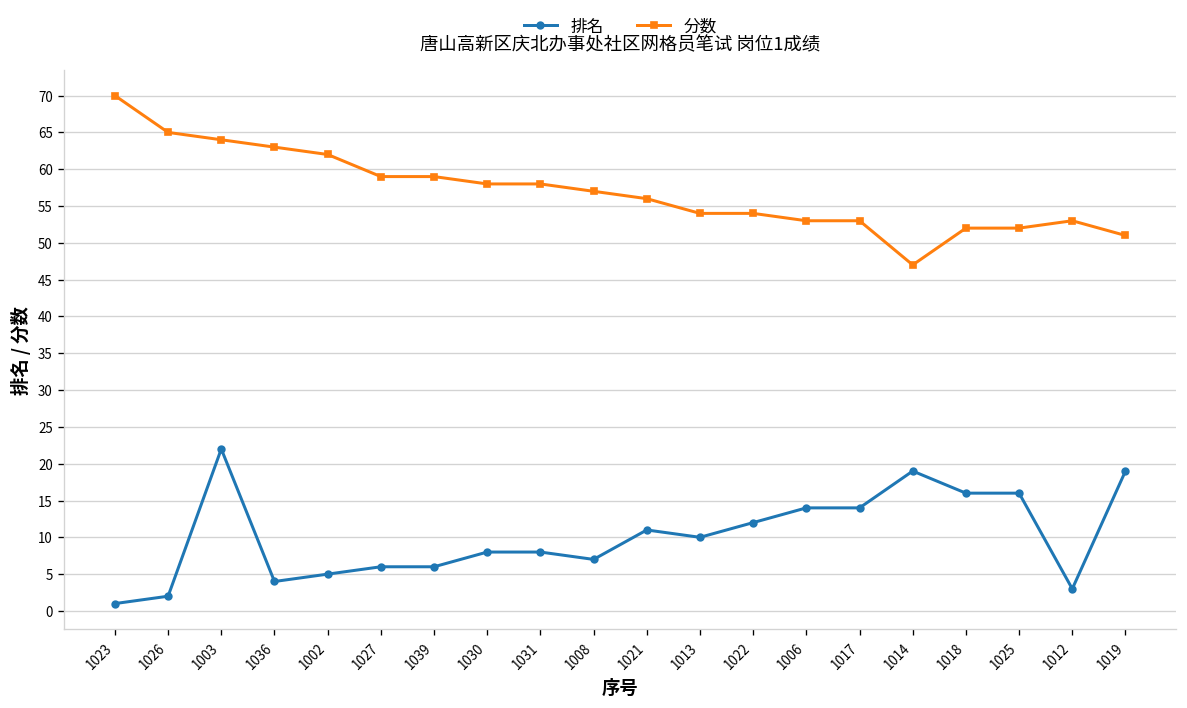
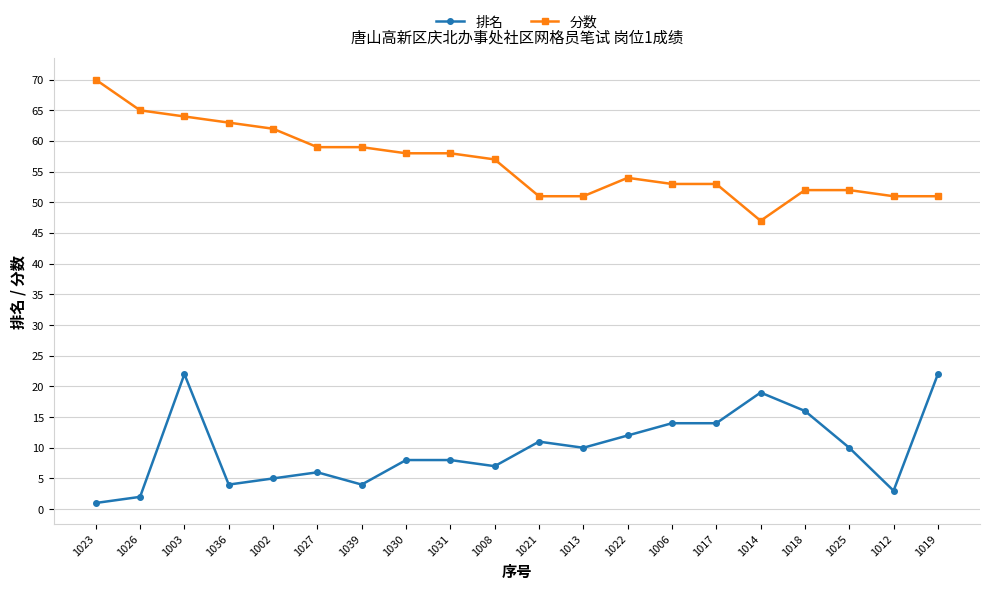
排名, 1039: 6 -> 4
分数, 1021: 56 -> 51
分数, 1013: 54 -> 51
排名, 1025: 16 -> 10
分数, 1012: 53 -> 51
排名, 1019: 19 -> 22
